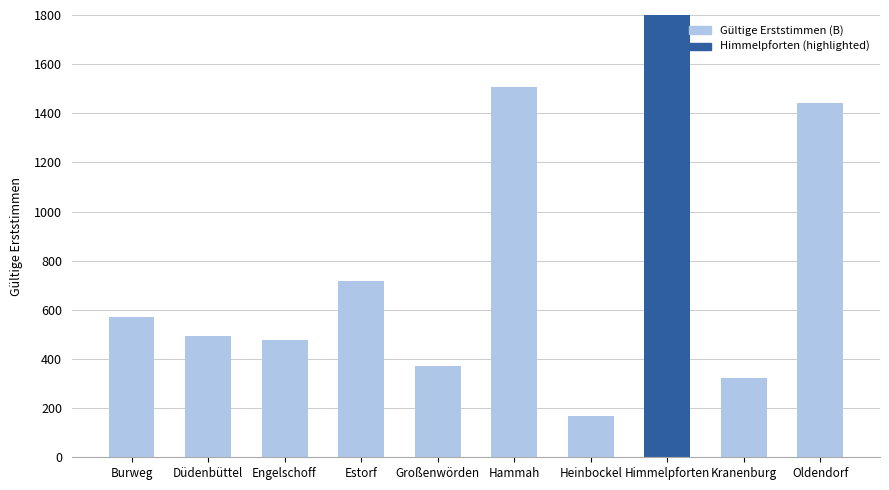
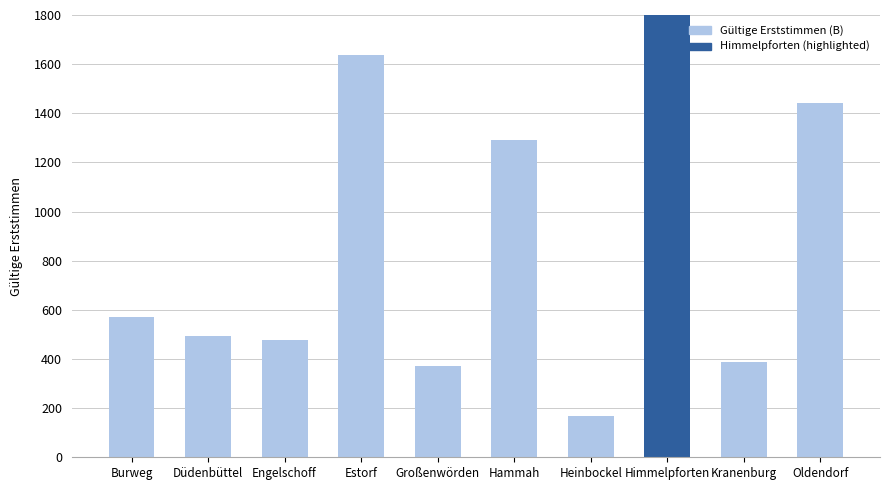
Estorf: 720 -> 1640
Hammah: 1510 -> 1290
Kranenburg: 320 -> 390
